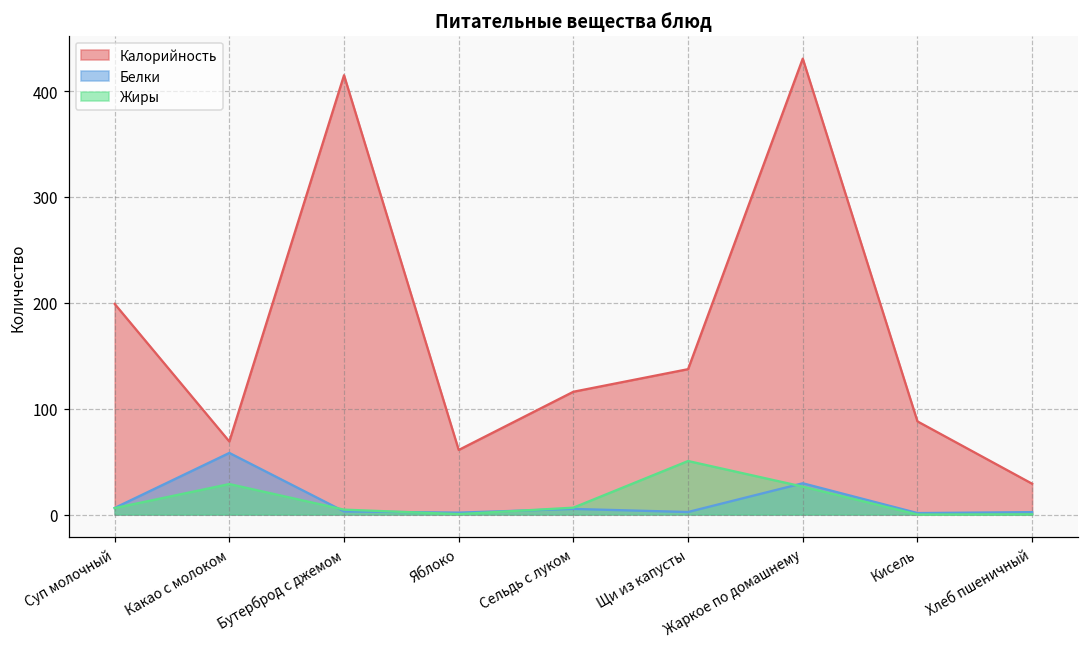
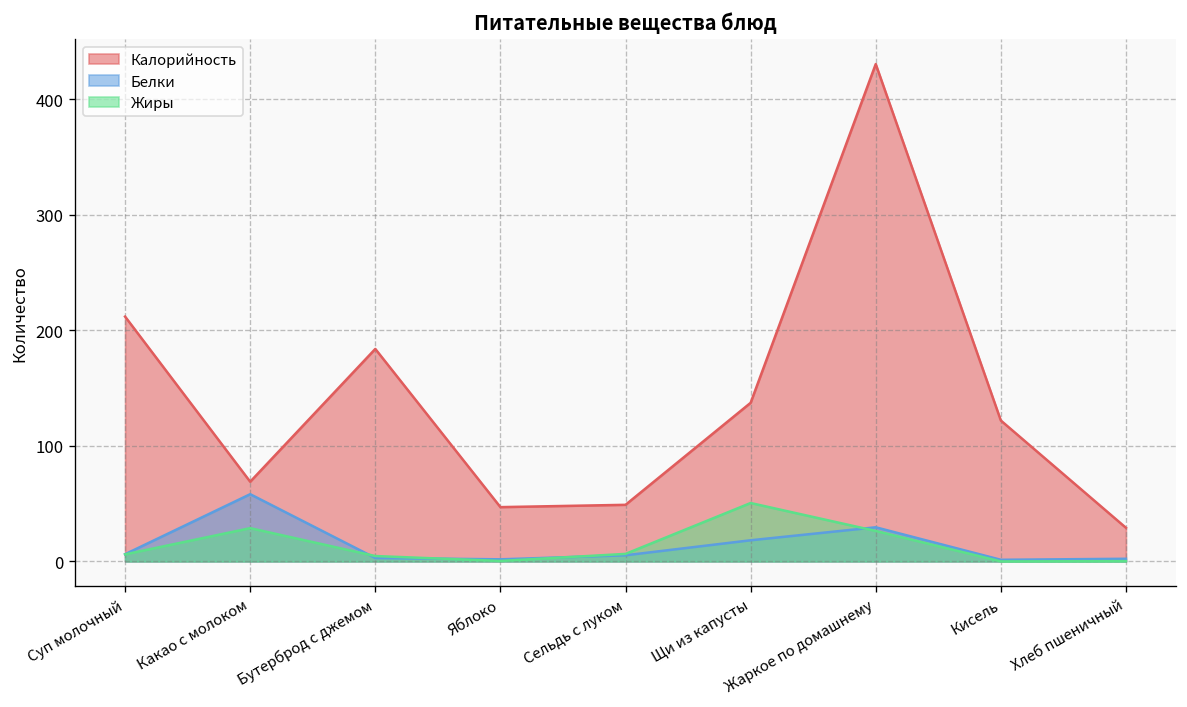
Калорийность, Суп молочный: 200 -> 210
Калорийность, Бутерброд с джемом: 420 -> 180
Калорийность, Яблоко: 60 -> 50
Калорийность, Сельдь с луком: 120 -> 50
Белки, Щи из капусты: 0 -> 20
Калорийность, Кисель: 90 -> 120
